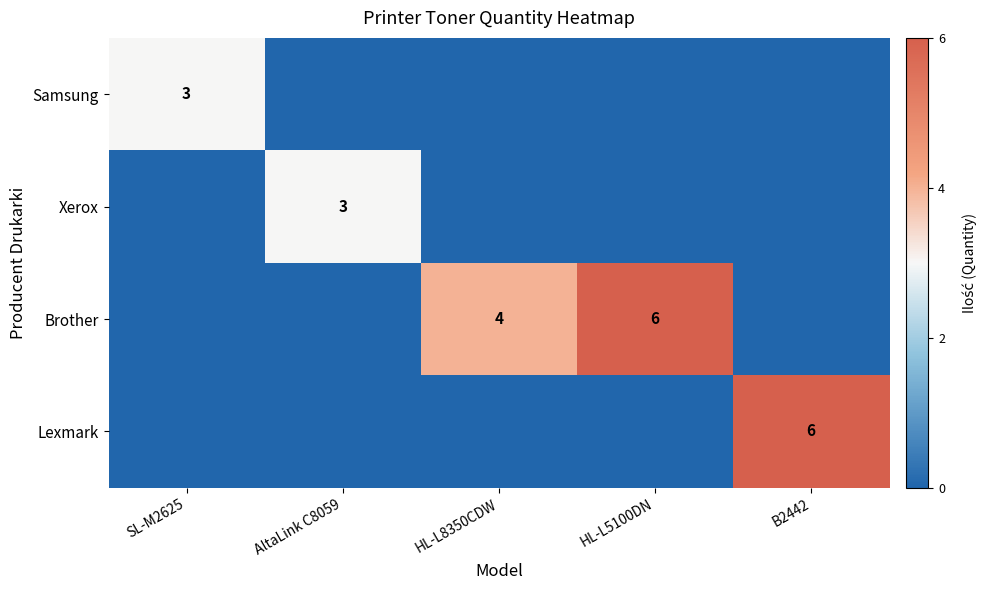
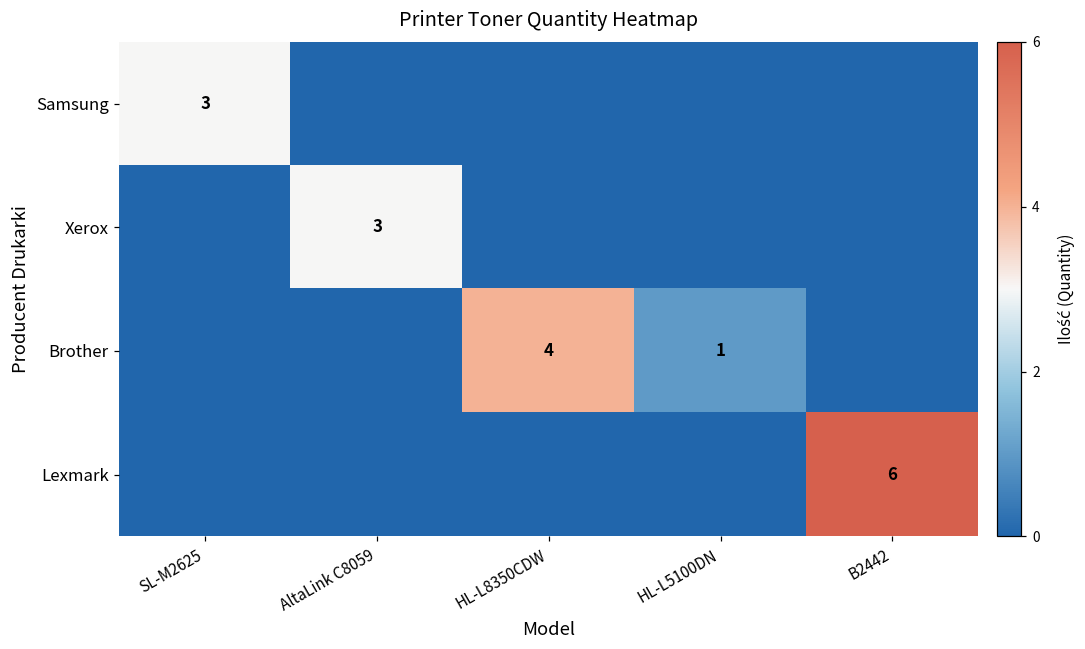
Brother, HL-L5100DN: 6 -> 1
